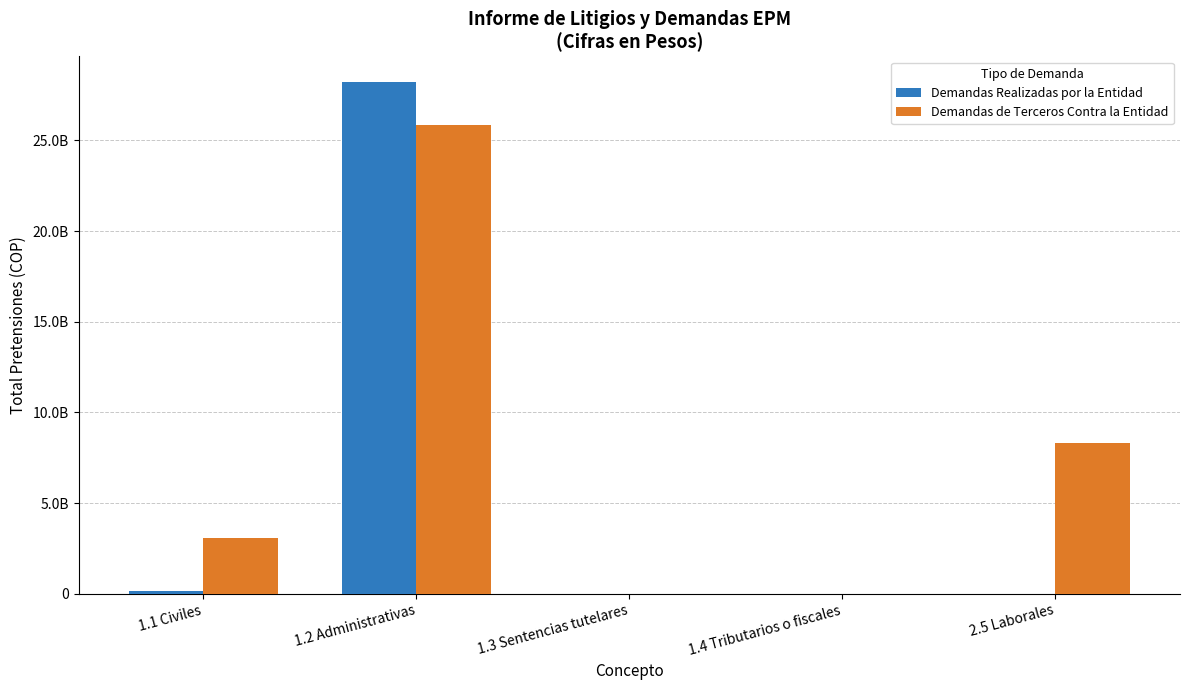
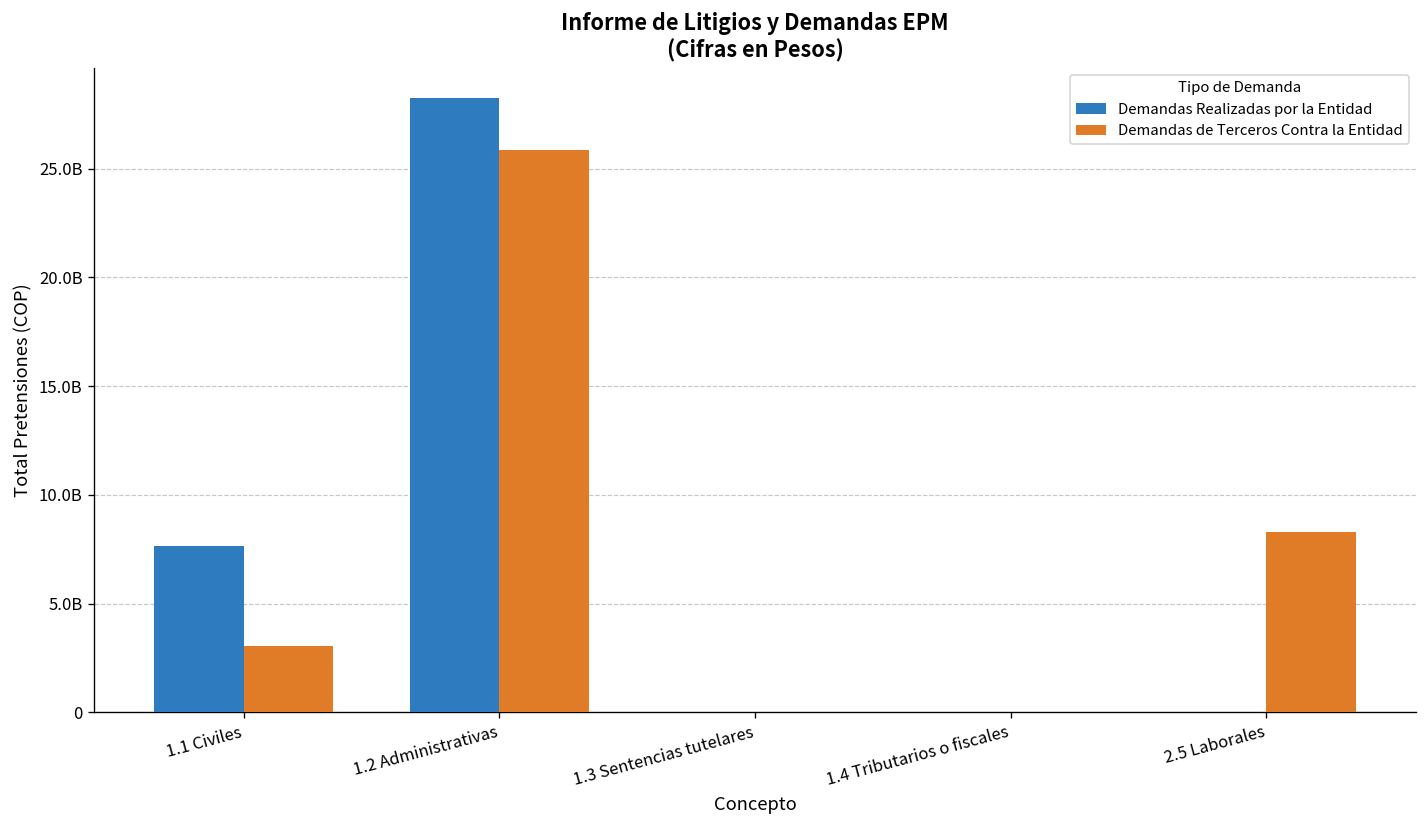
Demandas Realizadas por la Entidad, 1.1 Civiles: 100000000 -> 7600000000
